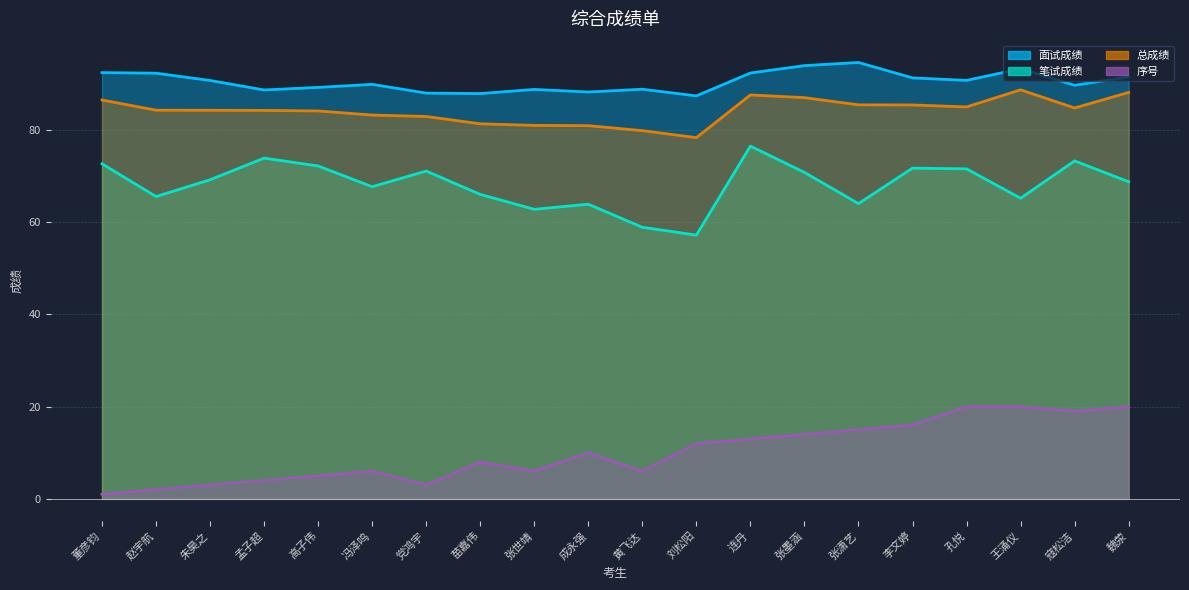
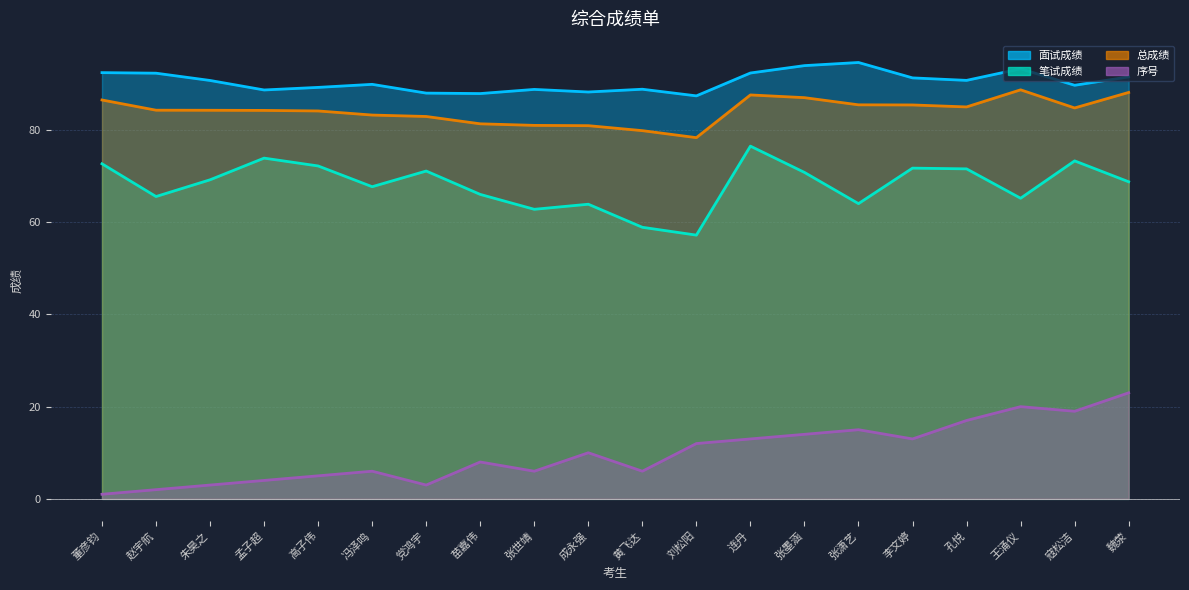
序号, 李文婷: 16 -> 13
序号, 孔悦: 20 -> 17
序号, 魏荥: 20 -> 23
